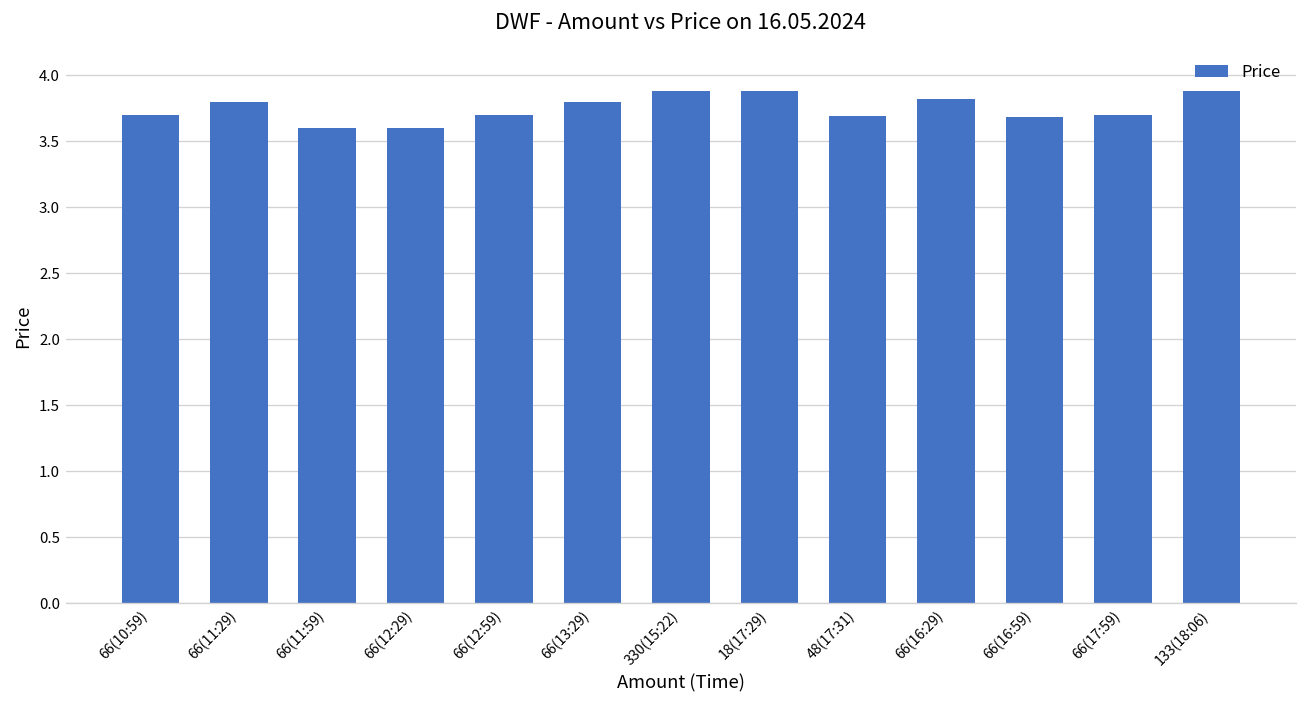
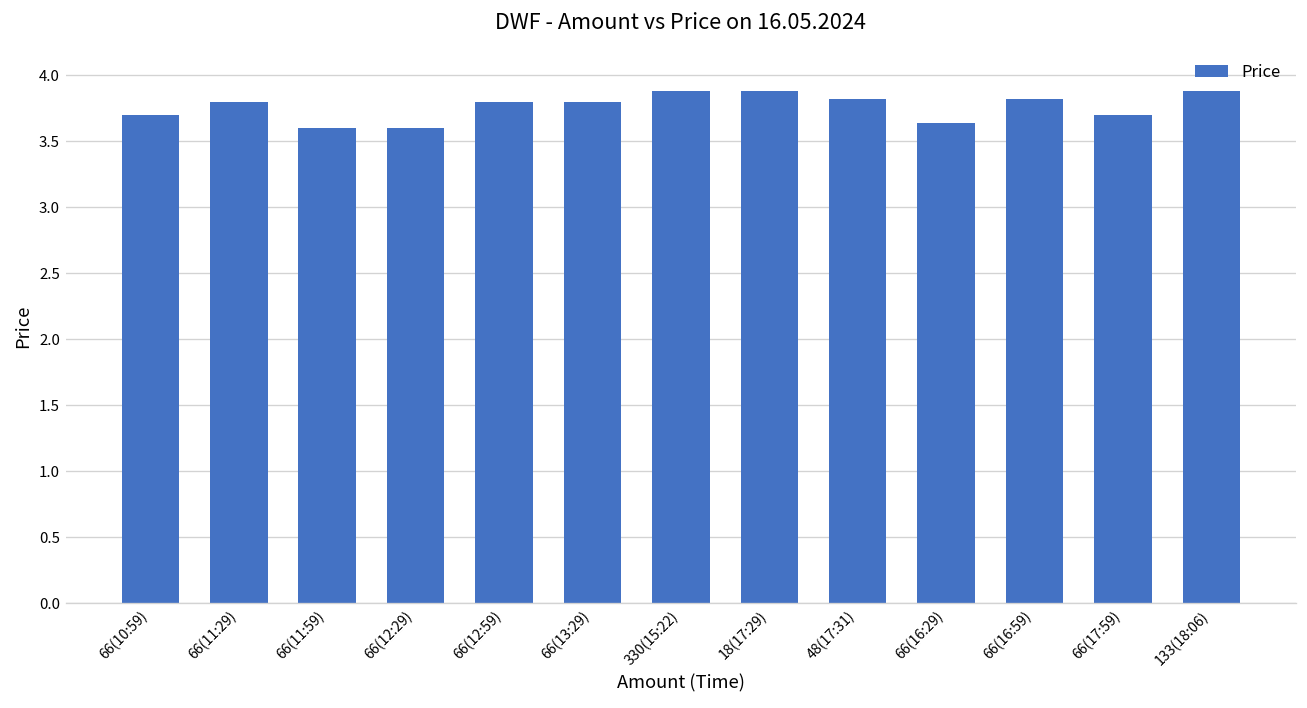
66(12:59): 3.7 -> 3.8
48(17:31): 3.69 -> 3.82
66(16:29): 3.82 -> 3.64
66(16:59): 3.68 -> 3.82
